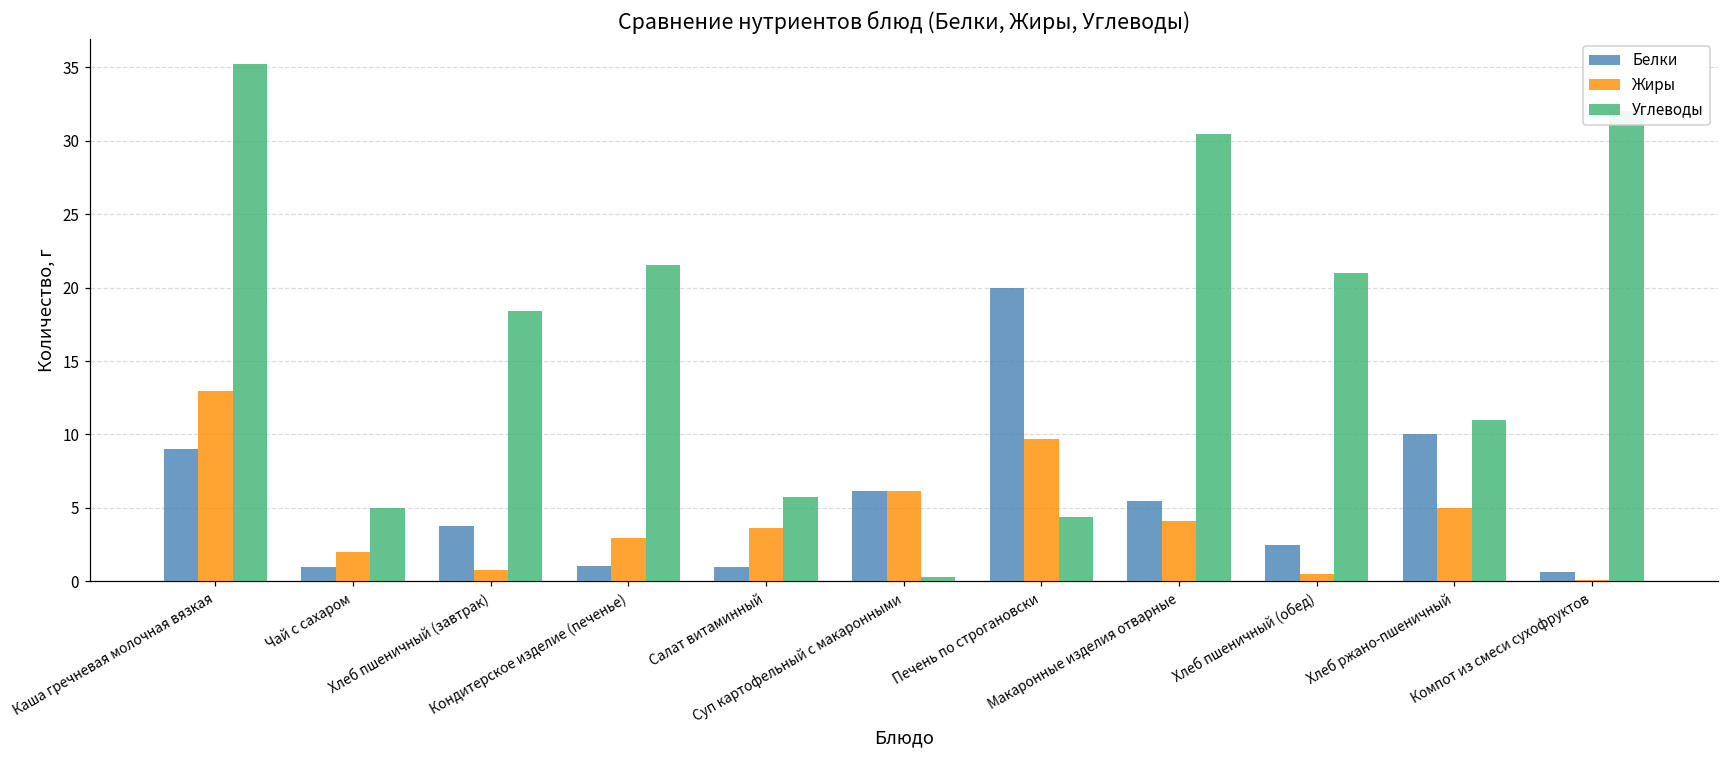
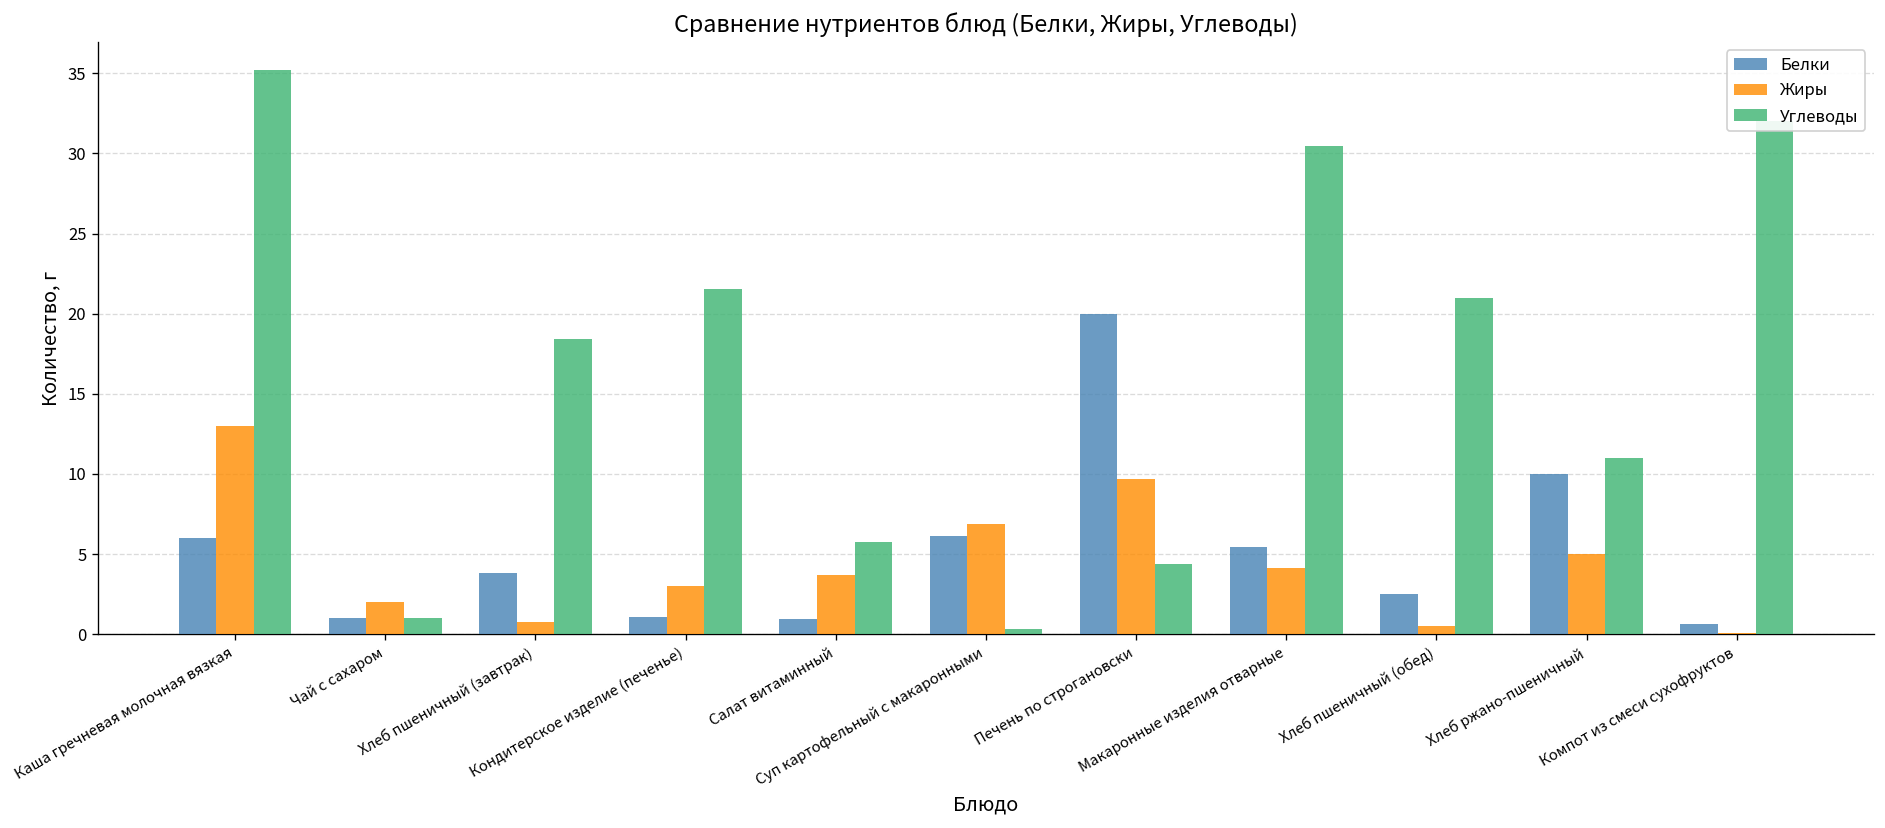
Белки, Каша гречневая молочная вязкая: 9 -> 6
Углеводы, Чай с сахаром: 5 -> 1
Жиры, Суп картофельный с макаронными: 6.1 -> 6.9
